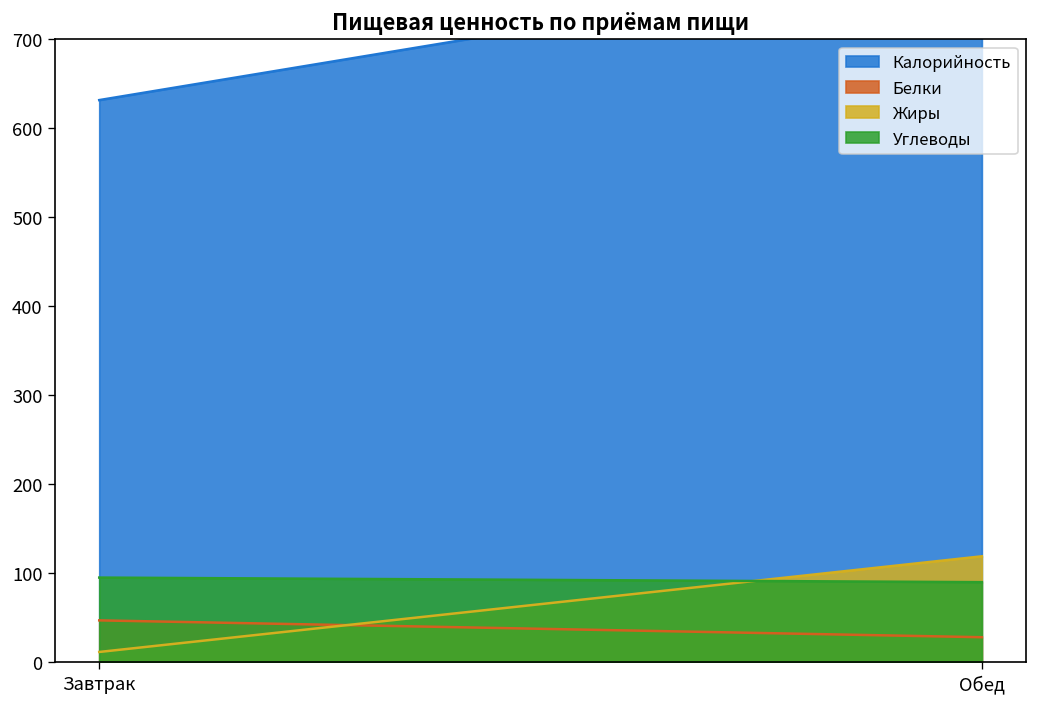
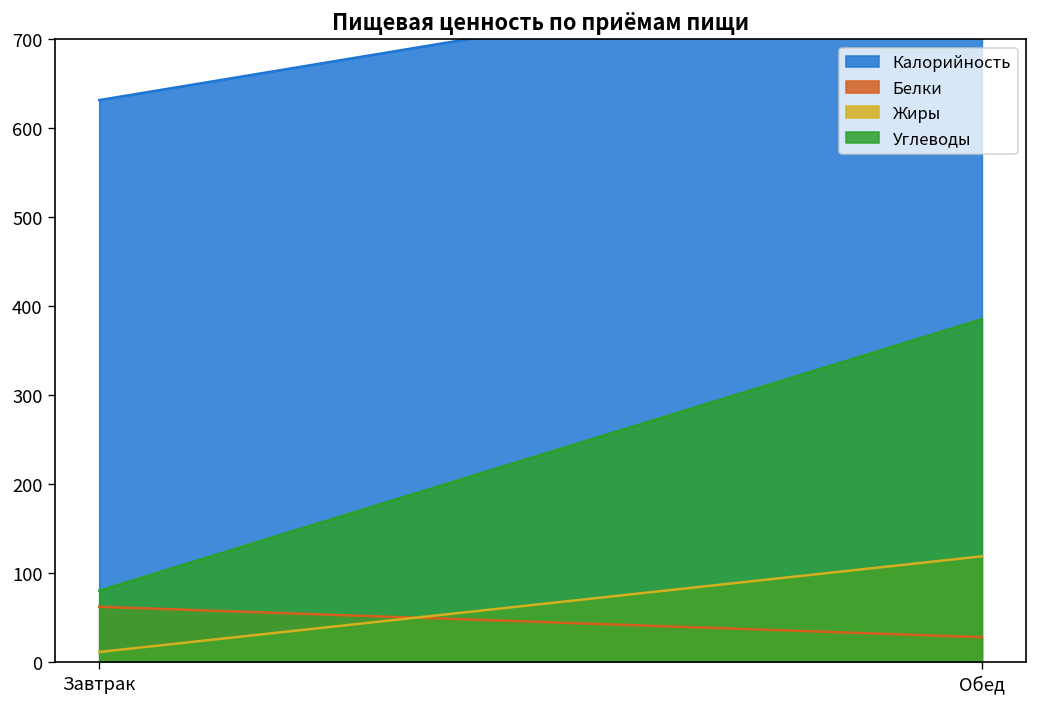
Белки, Завтрак: 50 -> 60
Углеводы, Завтрак: 100 -> 80
Углеводы, Обед: 90 -> 390
